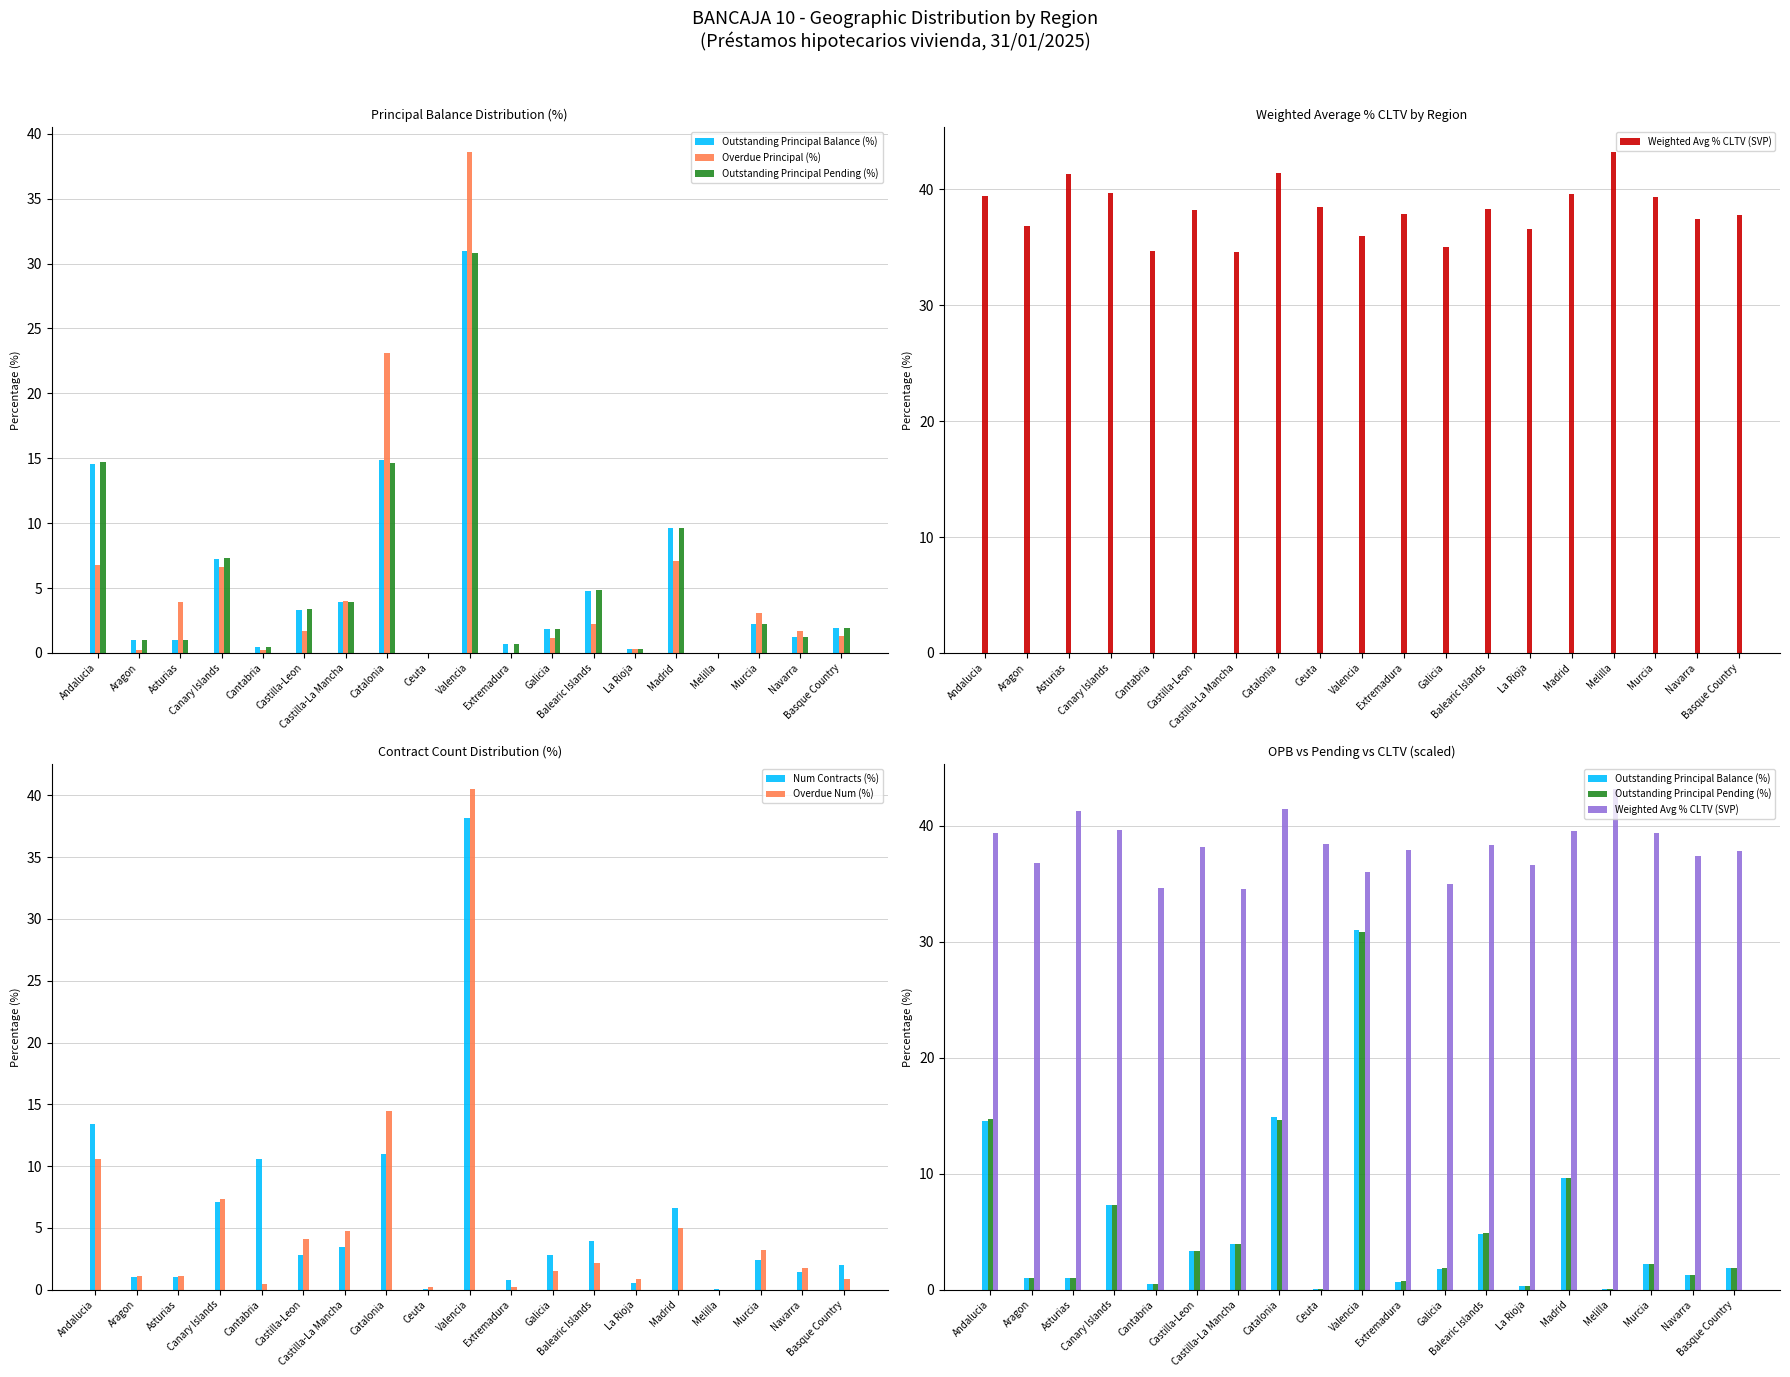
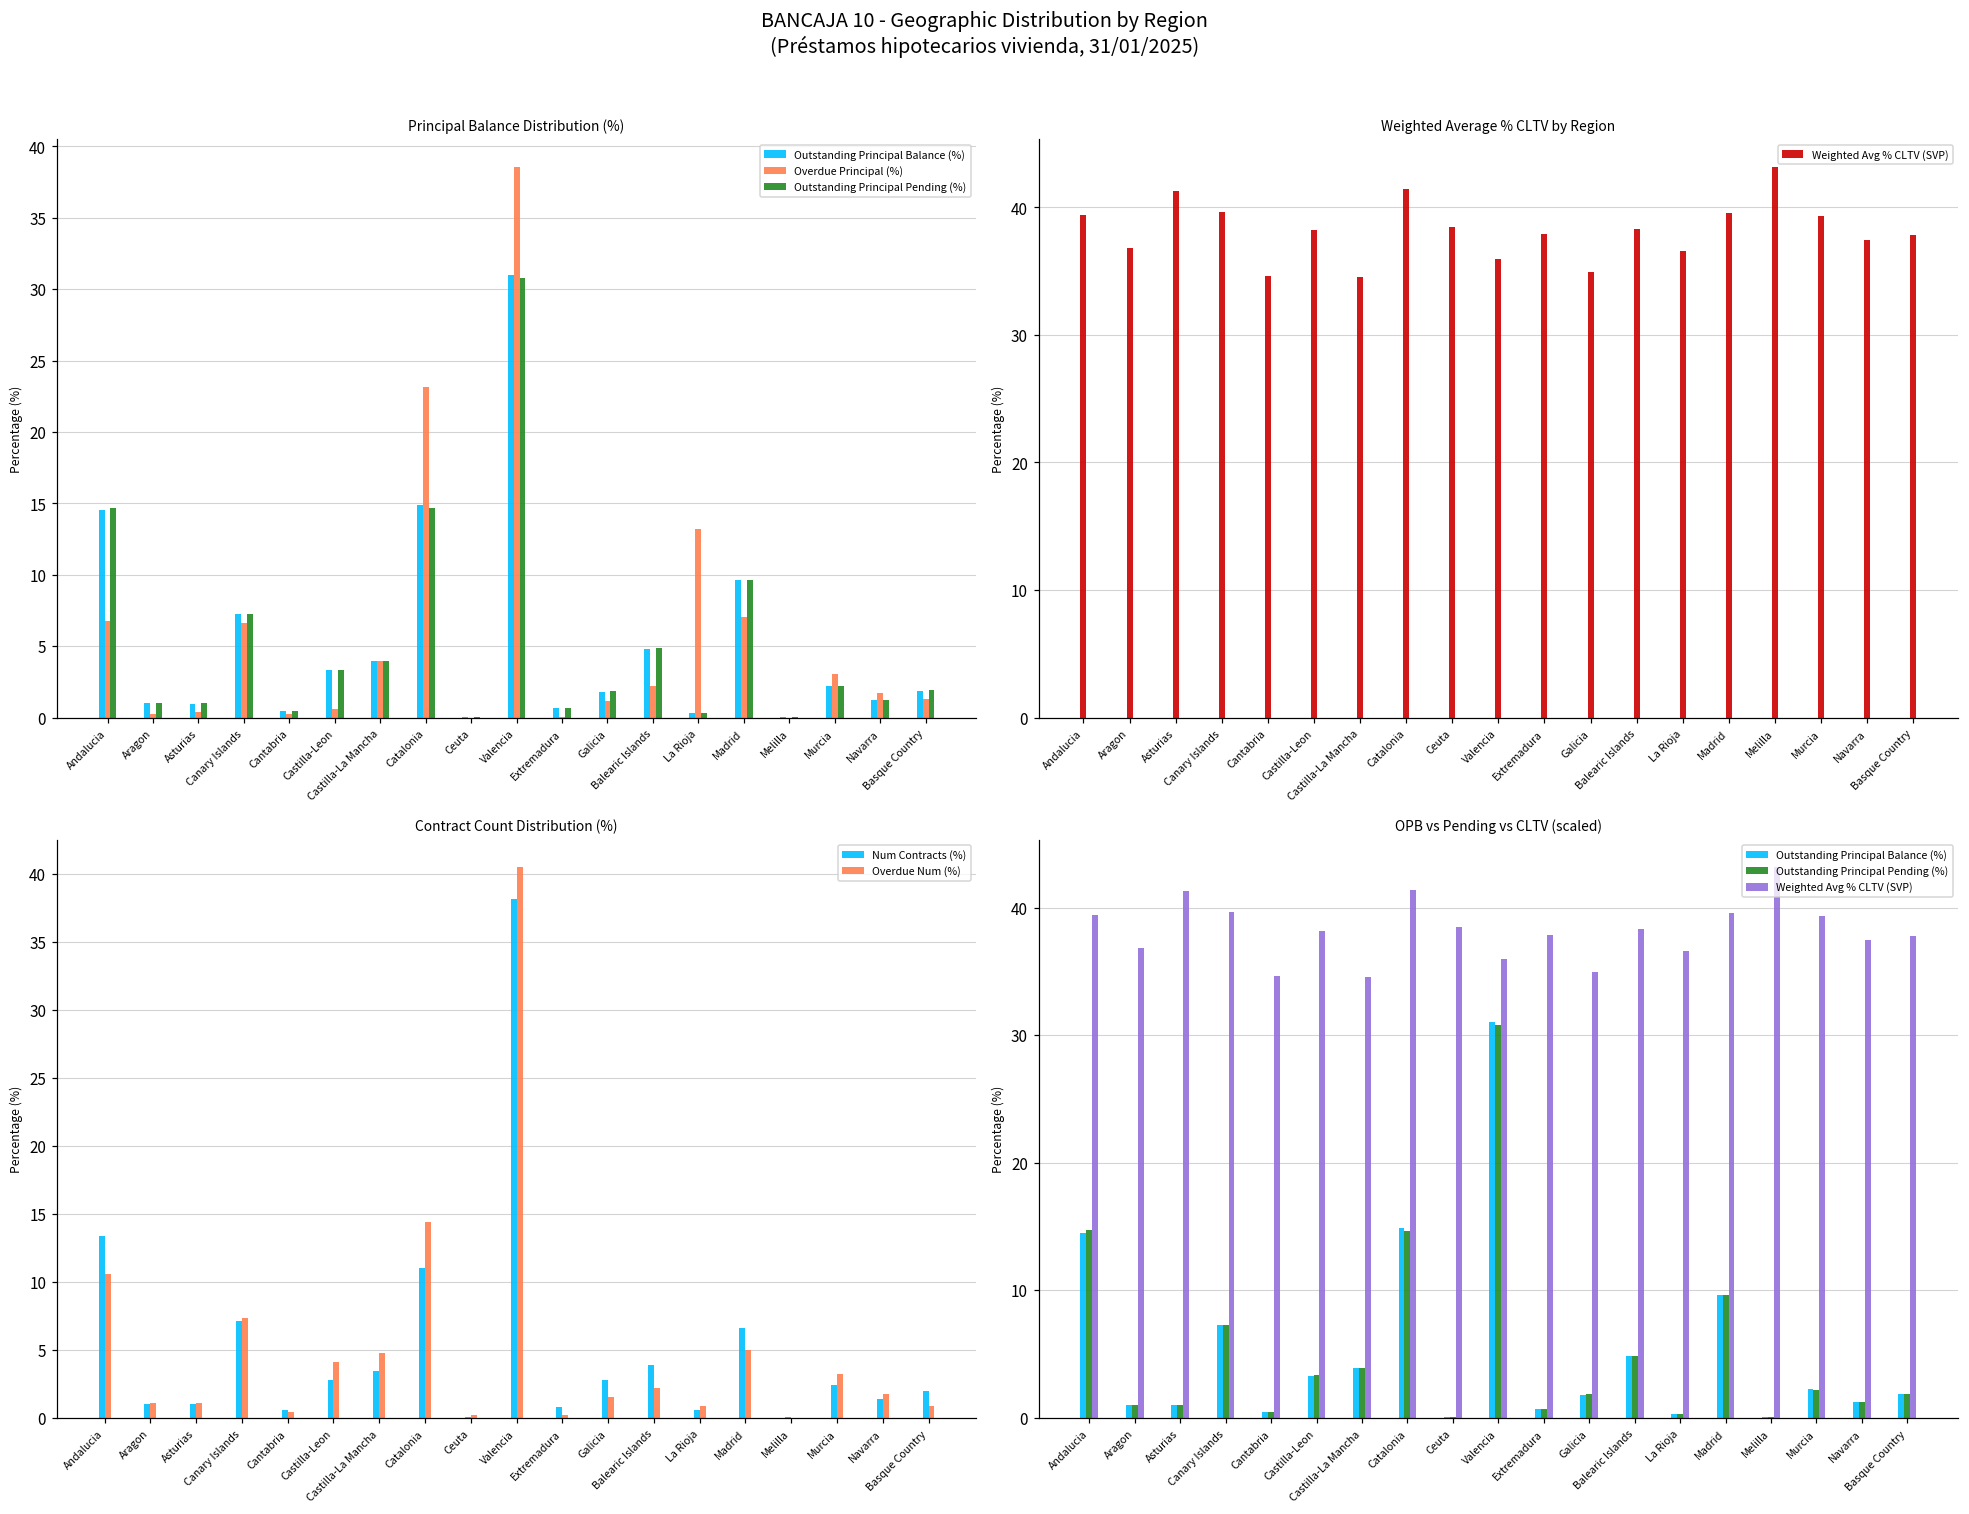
Principal Balance Distribution (%), Overdue Principal (%), Asturias: 4.0 -> 0.4
Principal Balance Distribution (%), Overdue Principal (%), Castilla-Leon: 1.7 -> 0.6
Principal Balance Distribution (%), Overdue Principal (%), La Rioja: 0.3 -> 13.2
Contract Count Distribution (%), Num Contracts (%), Cantabria: 10.6 -> 0.6
